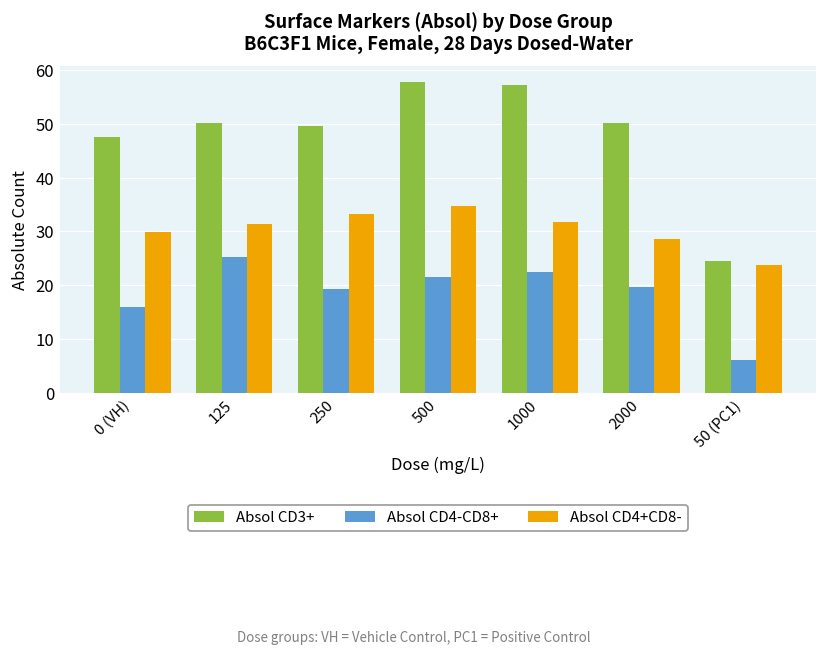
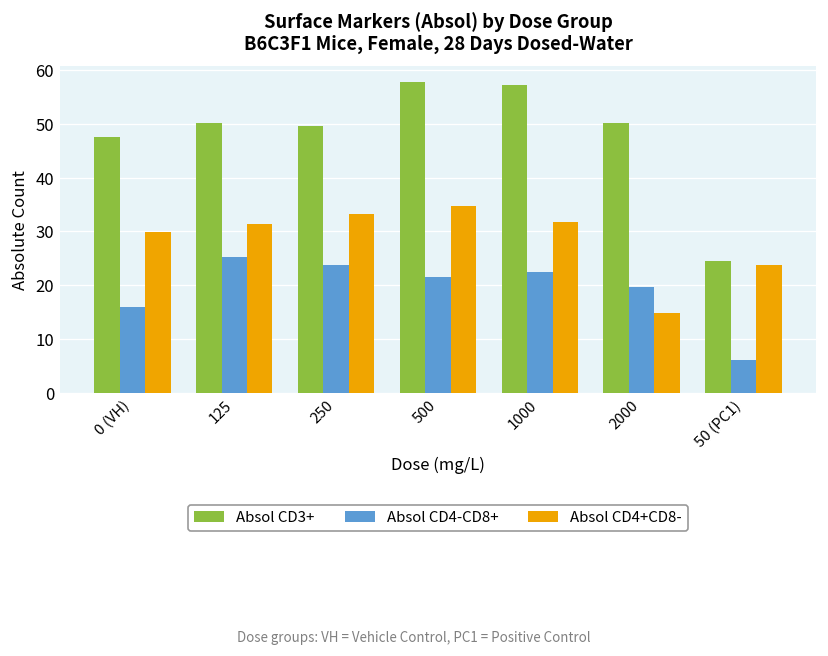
Absol CD4-CD8+, 250: 19 -> 24
Absol CD4+CD8-, 2000: 29 -> 15
